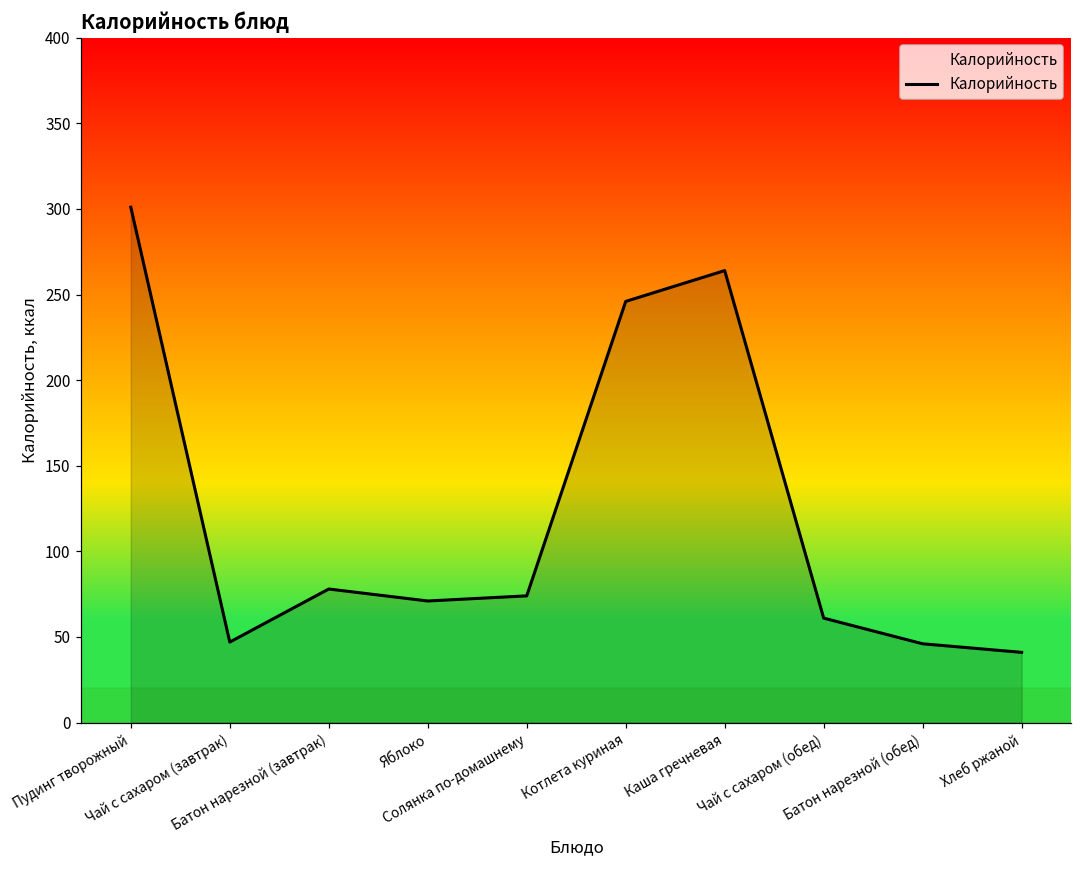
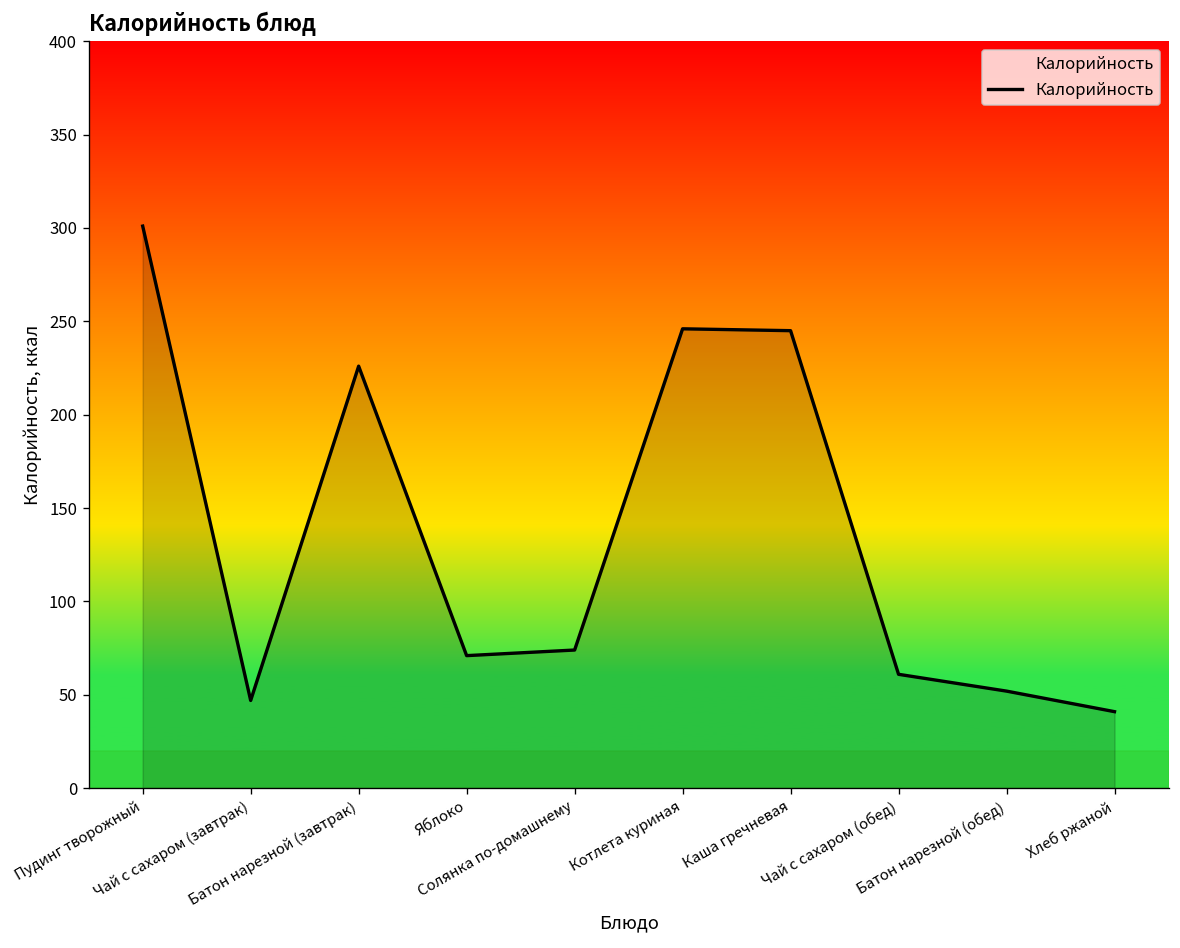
Батон нарезной (завтрак): 78 -> 226
Каша гречневая: 264 -> 245
Батон нарезной (обед): 46 -> 52
